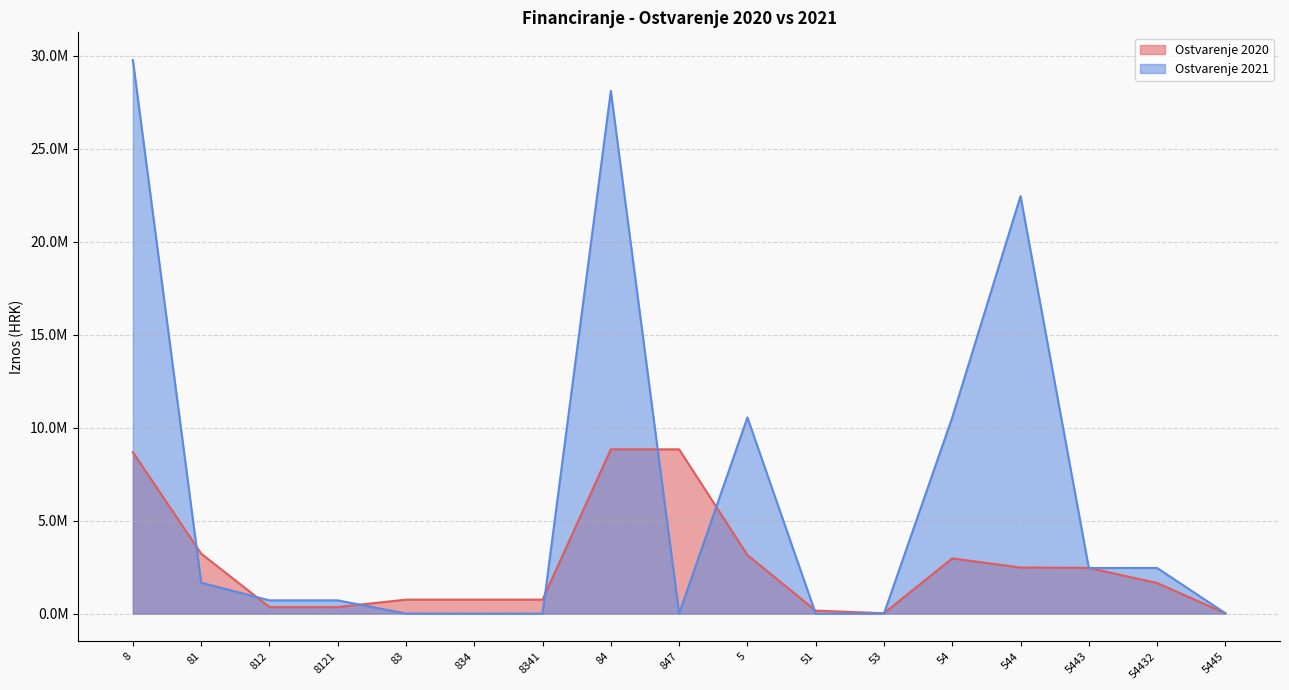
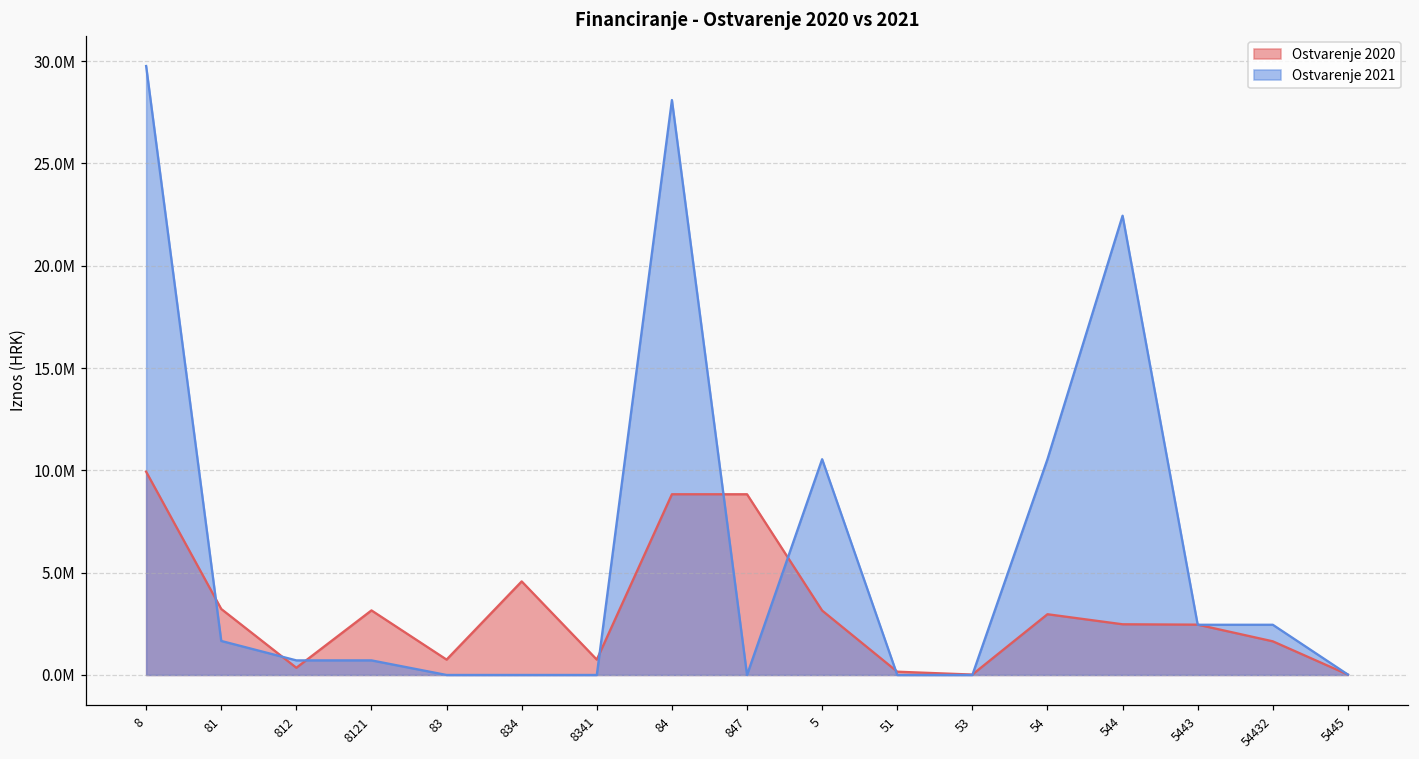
Ostvarenje 2020, 8: 8700000 -> 9900000
Ostvarenje 2020, 8121: 400000 -> 3200000
Ostvarenje 2020, 834: 800000 -> 4600000
